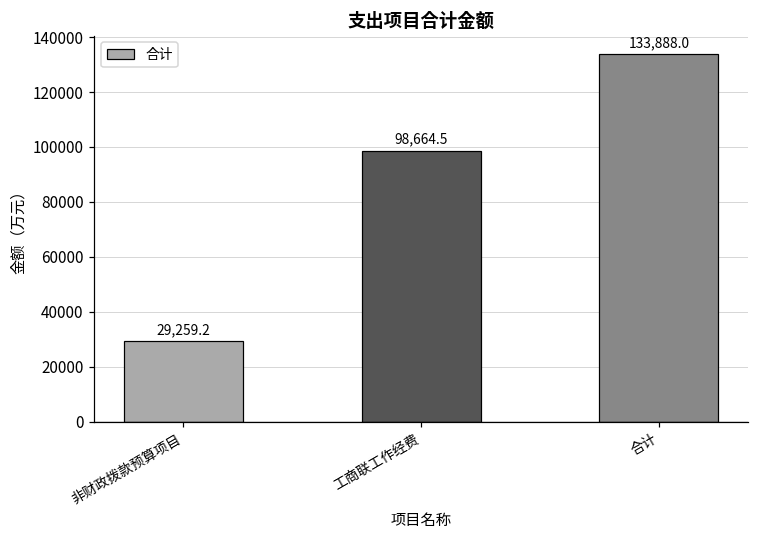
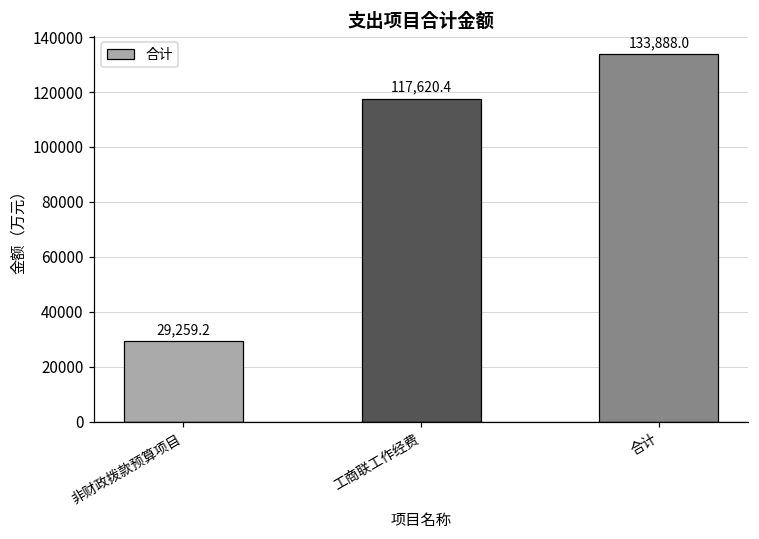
工商联工作经费: 98,664.5 -> 117,620.4
